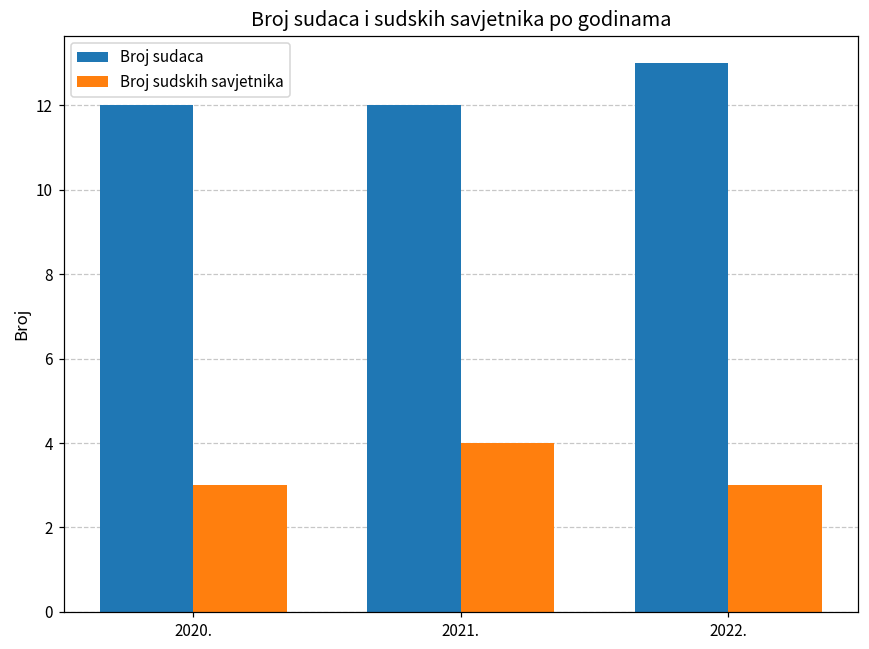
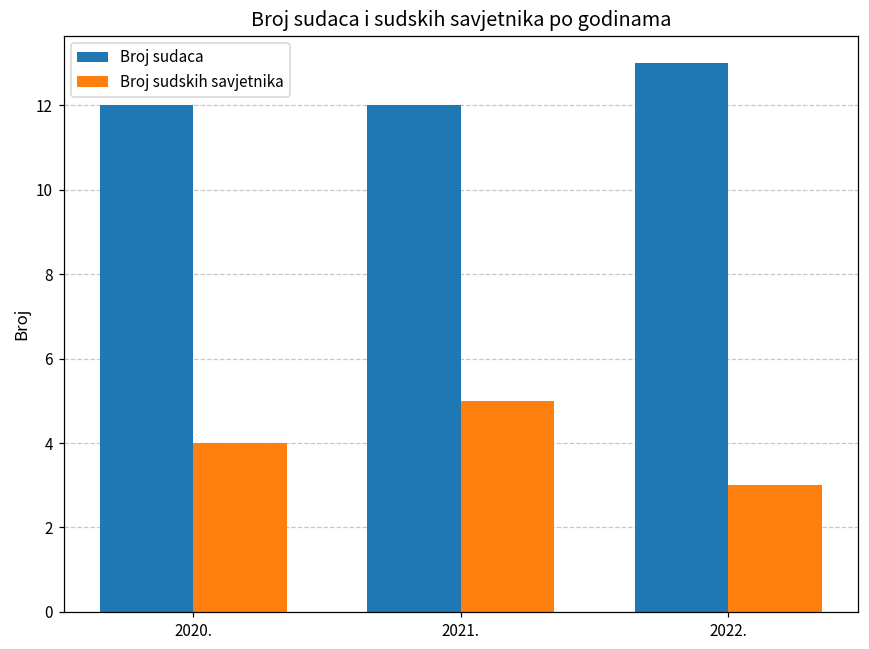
Broj sudskih savjetnika, 2020.: 3 -> 4
Broj sudskih savjetnika, 2021.: 4 -> 5
